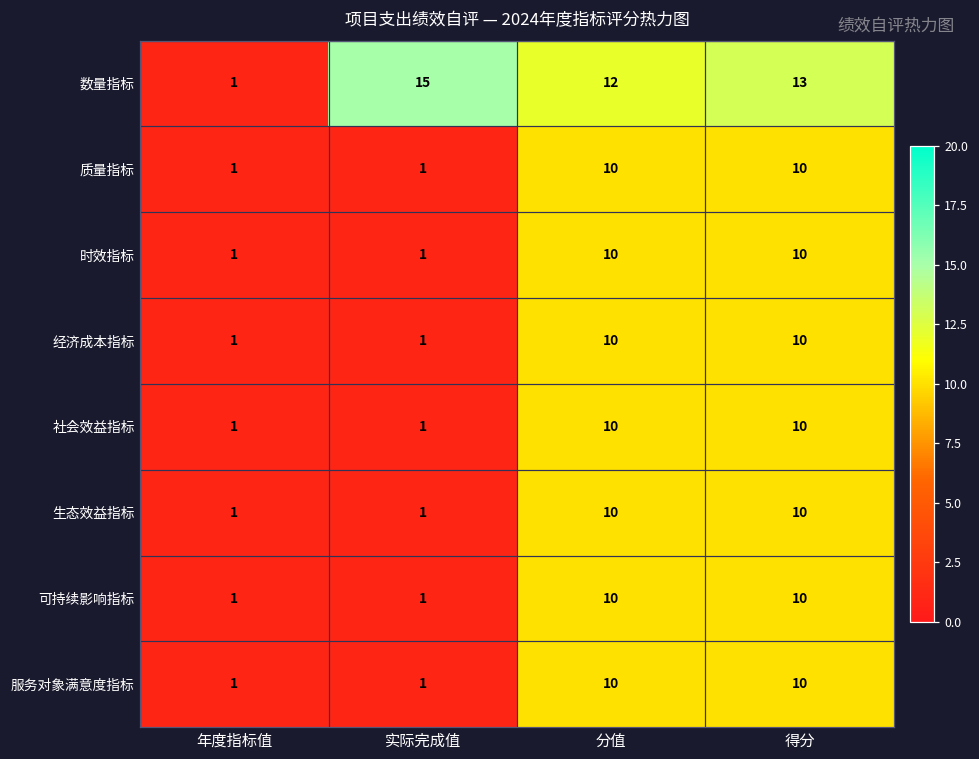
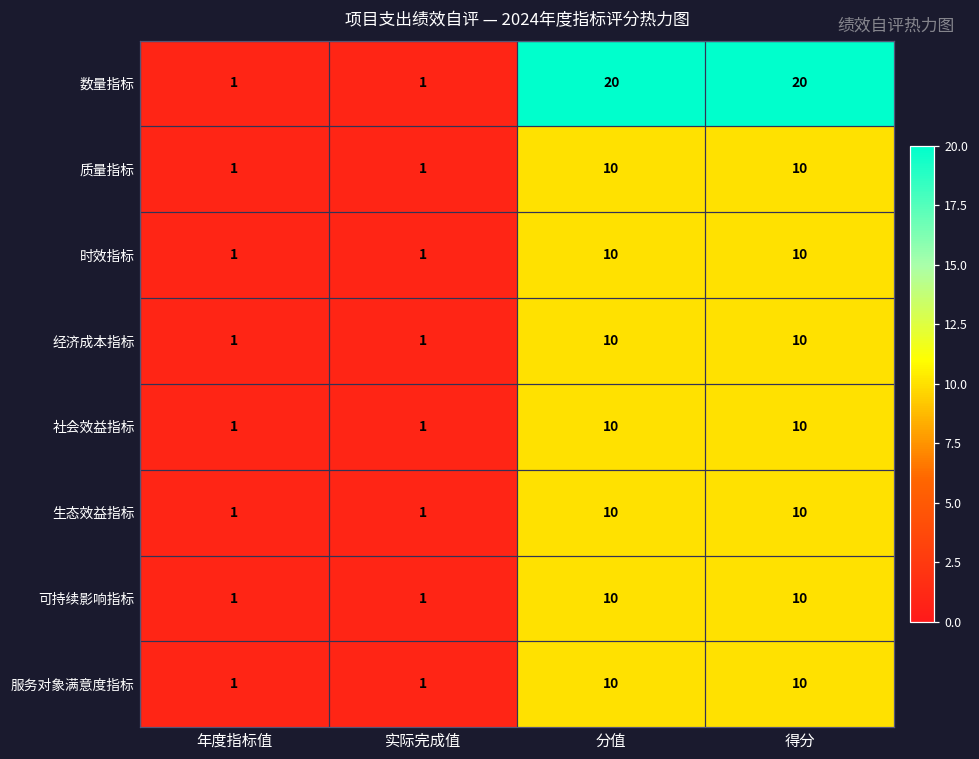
数量指标, 实际完成值: 15 -> 1
数量指标, 分值: 12 -> 20
数量指标, 得分: 13 -> 20
